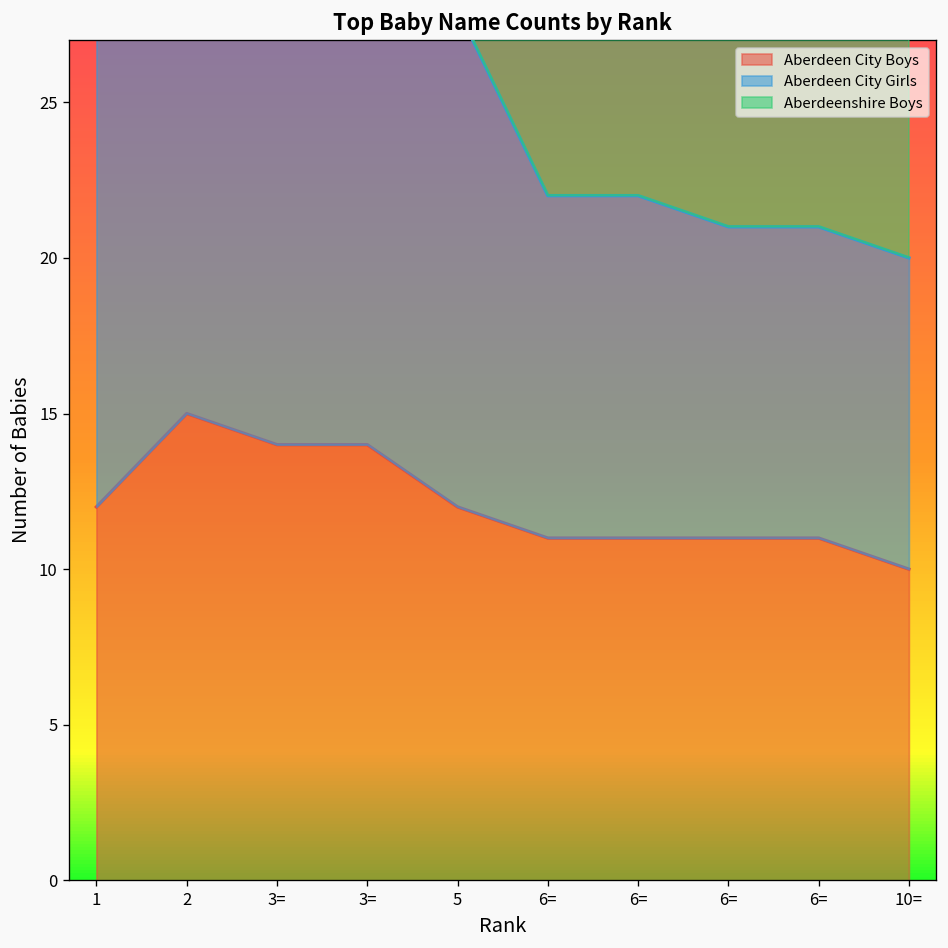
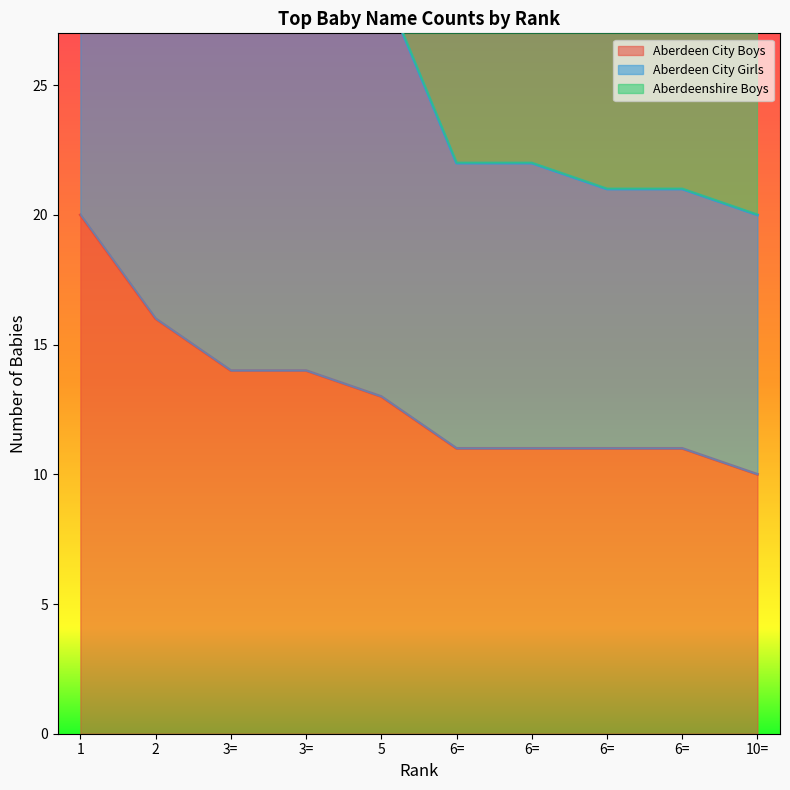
Aberdeen City Boys, 1: 12 -> 20
Aberdeen City Boys, 2: 15 -> 16
Aberdeen City Boys, 5: 12 -> 13
